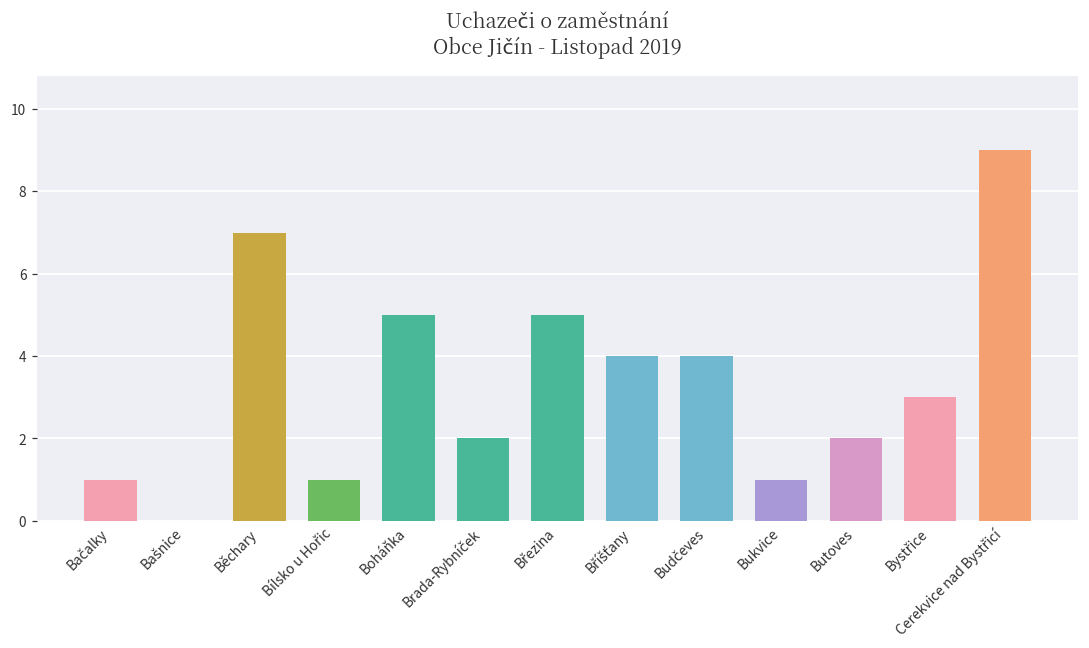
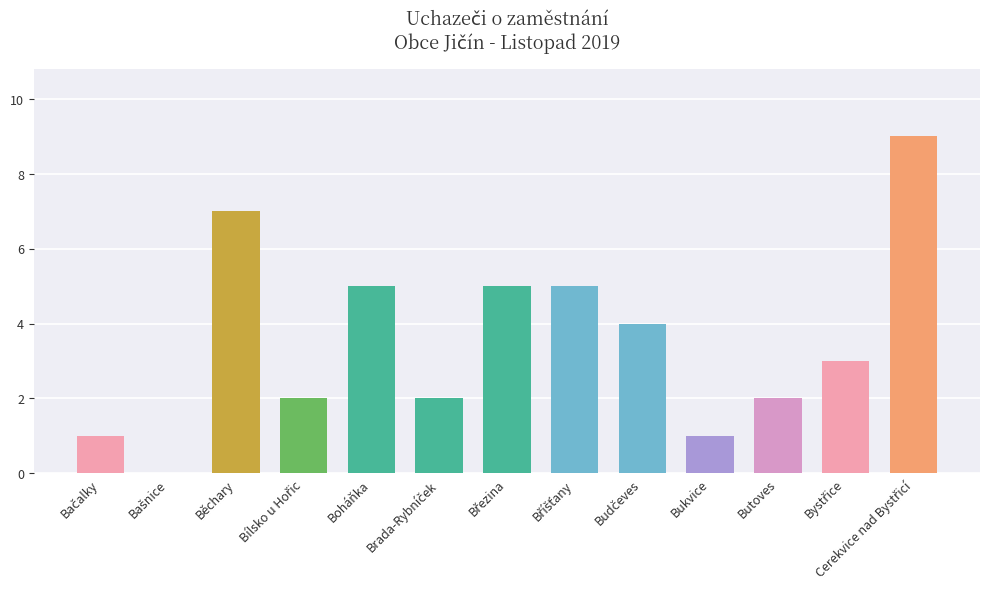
Bílsko u Hořic: 1 -> 2
Bříšťany: 4 -> 5
